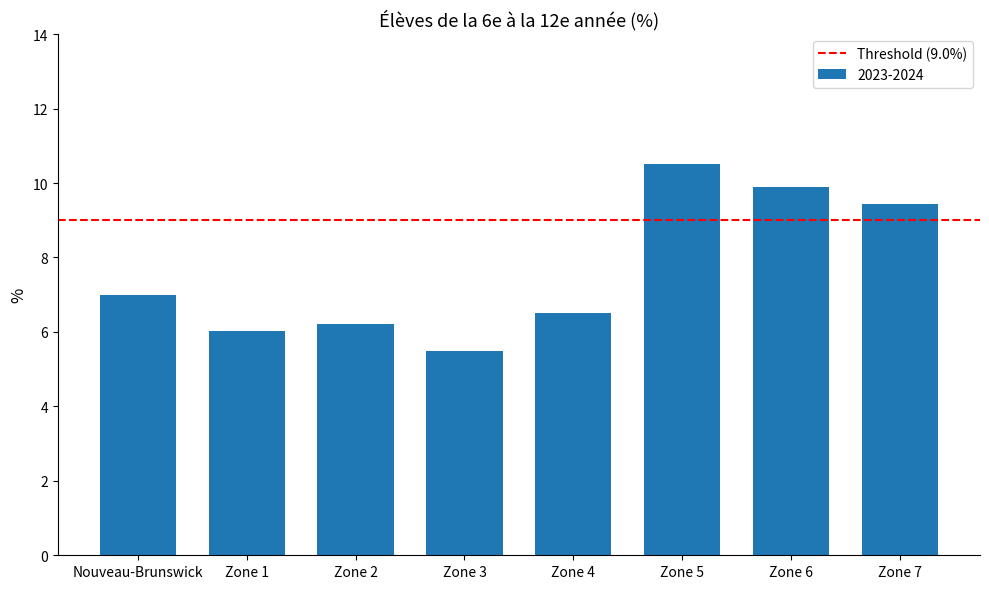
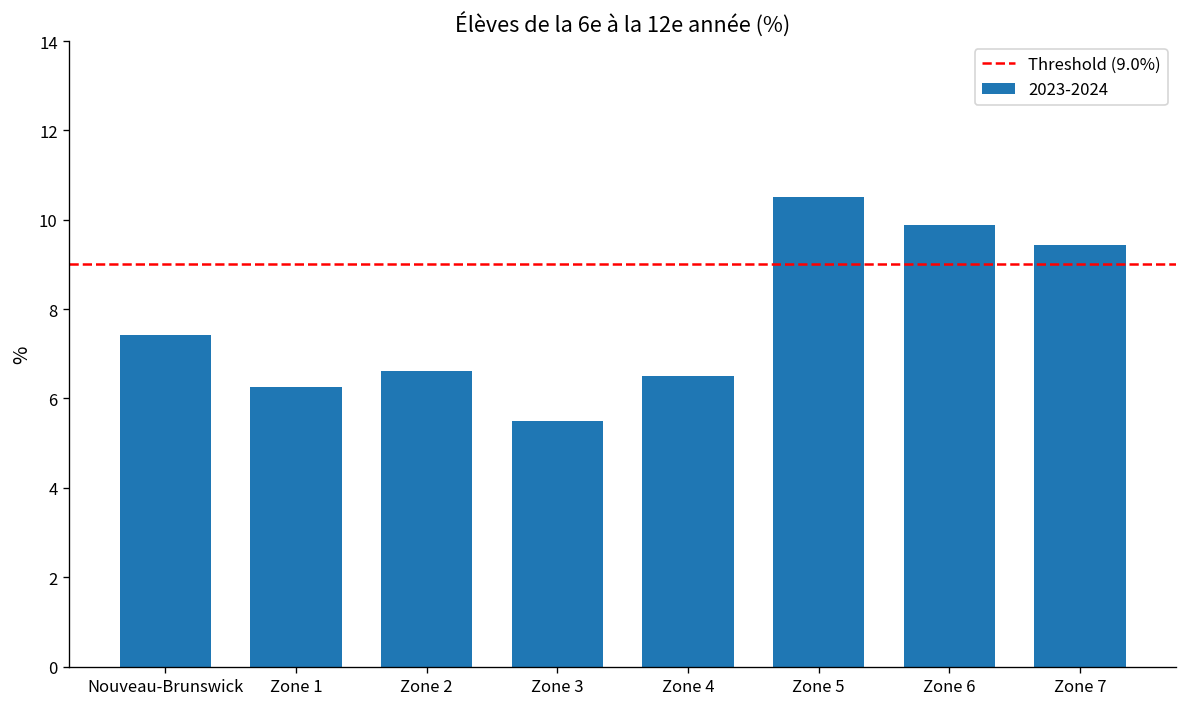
Nouveau-Brunswick: 7.0 -> 7.4
Zone 1: 6.0 -> 6.3
Zone 2: 6.2 -> 6.6
